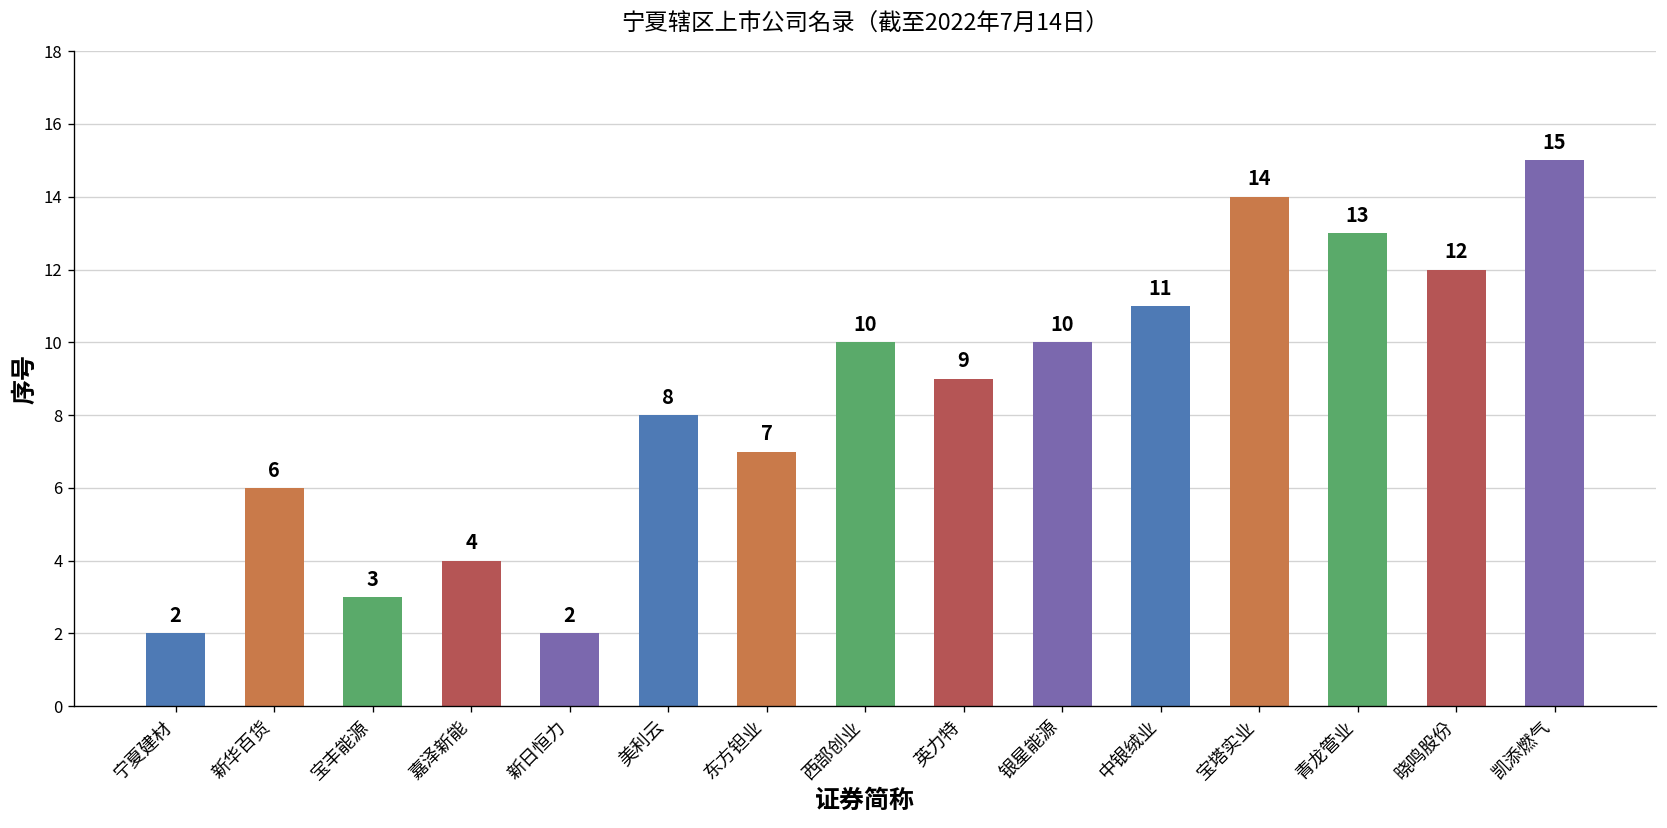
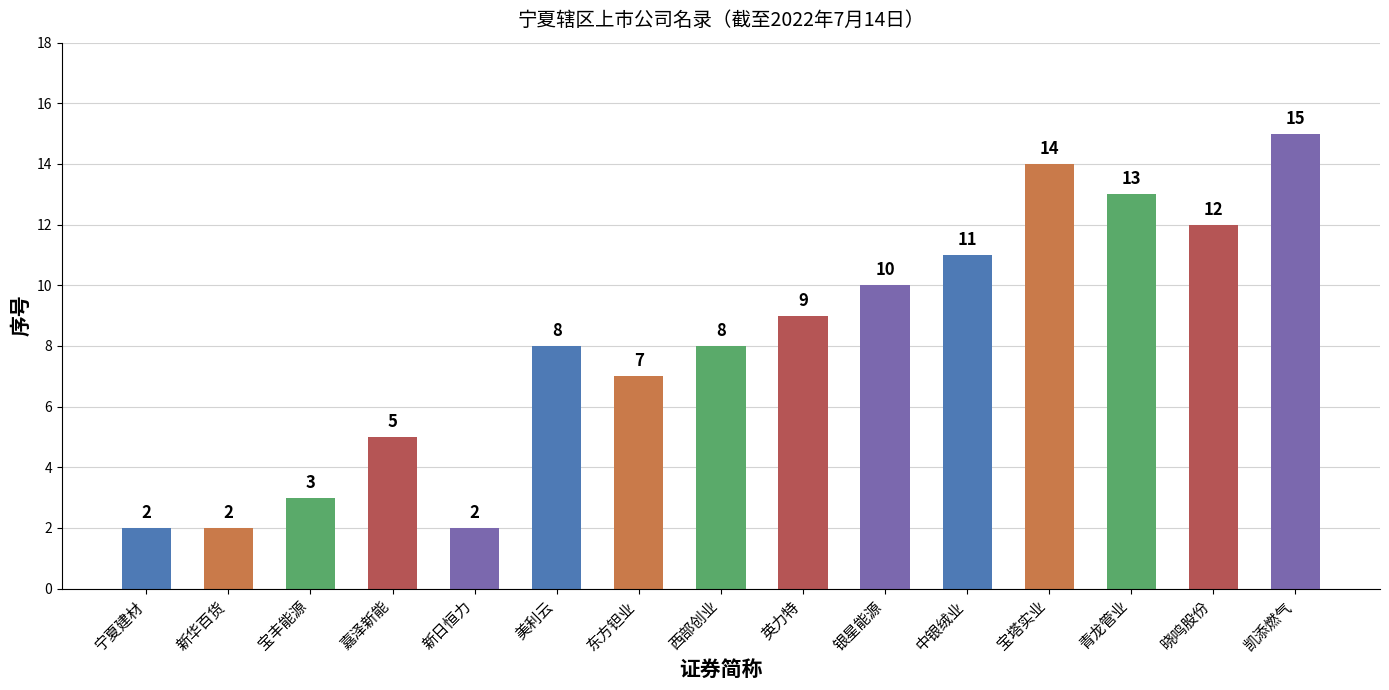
新华百货: 6 -> 2
嘉泽新能: 4 -> 5
西部创业: 10 -> 8
